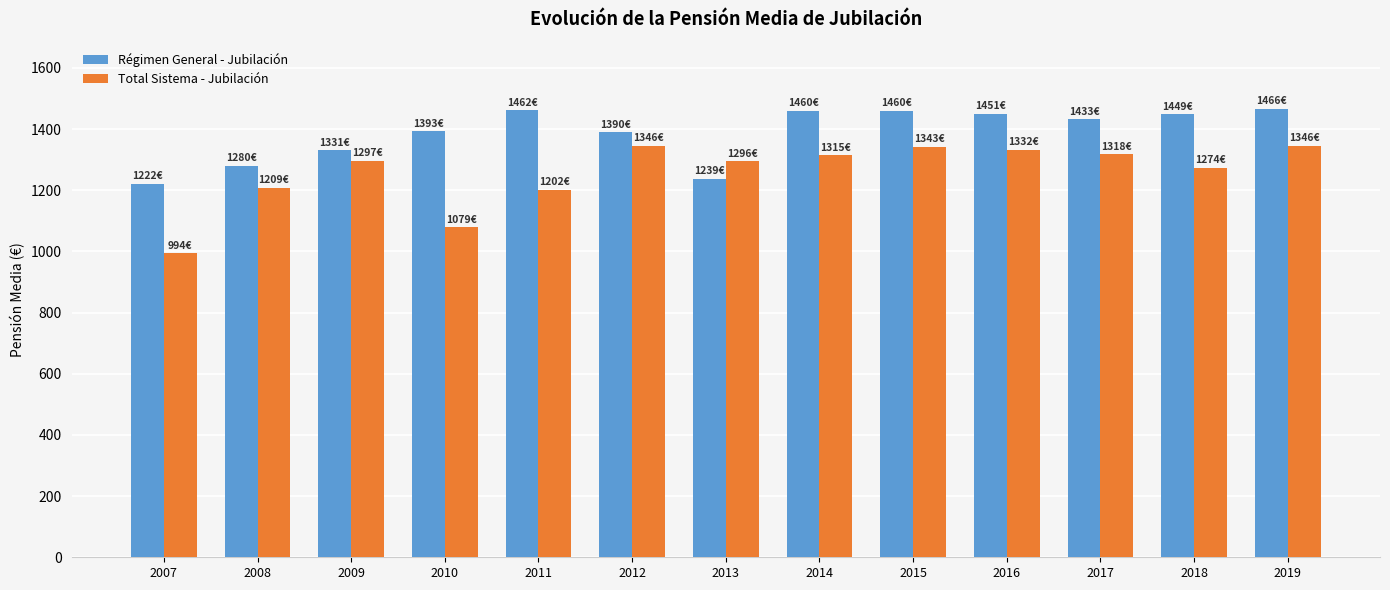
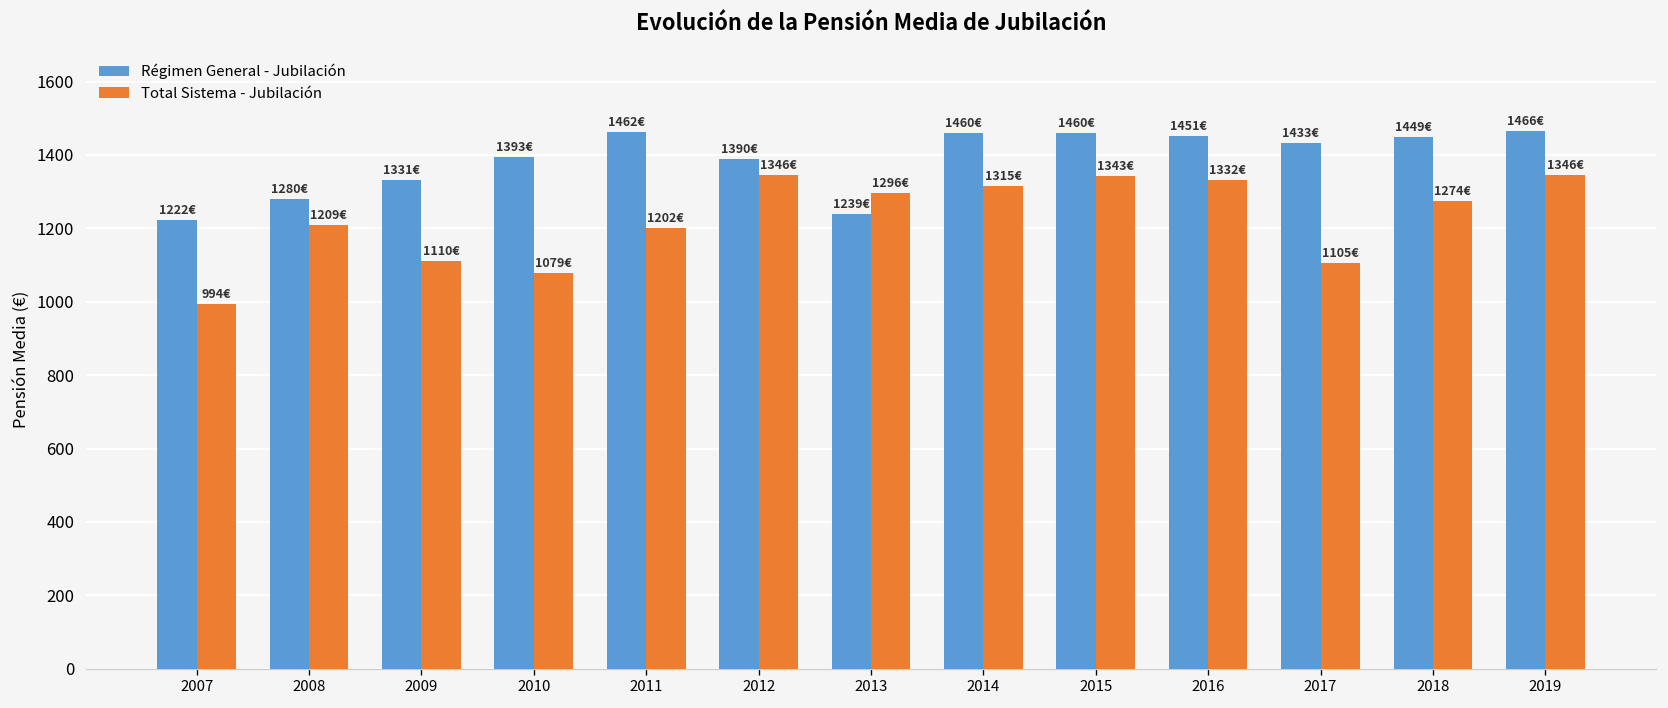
Total Sistema - Jubilación, 2009: 1297€ -> 1110€
Total Sistema - Jubilación, 2017: 1318€ -> 1105€
